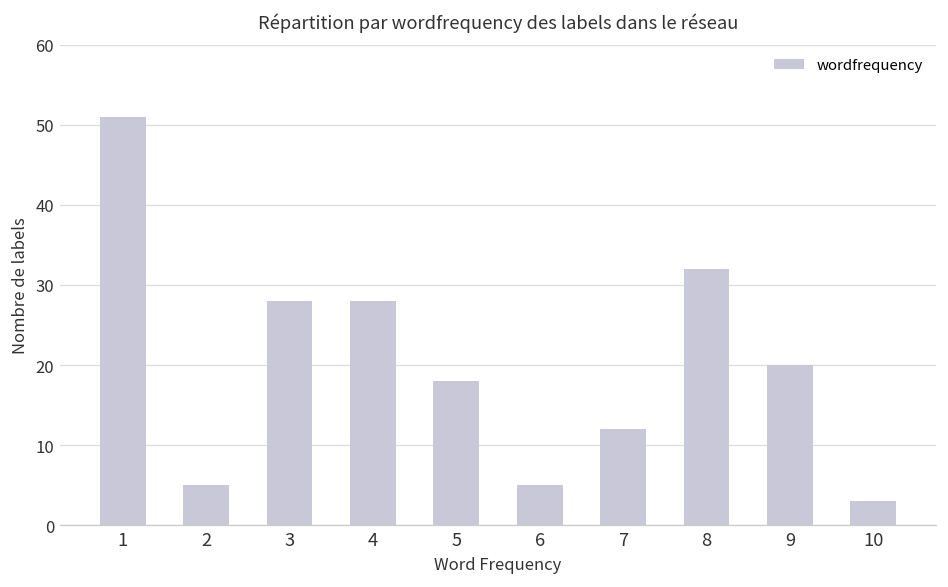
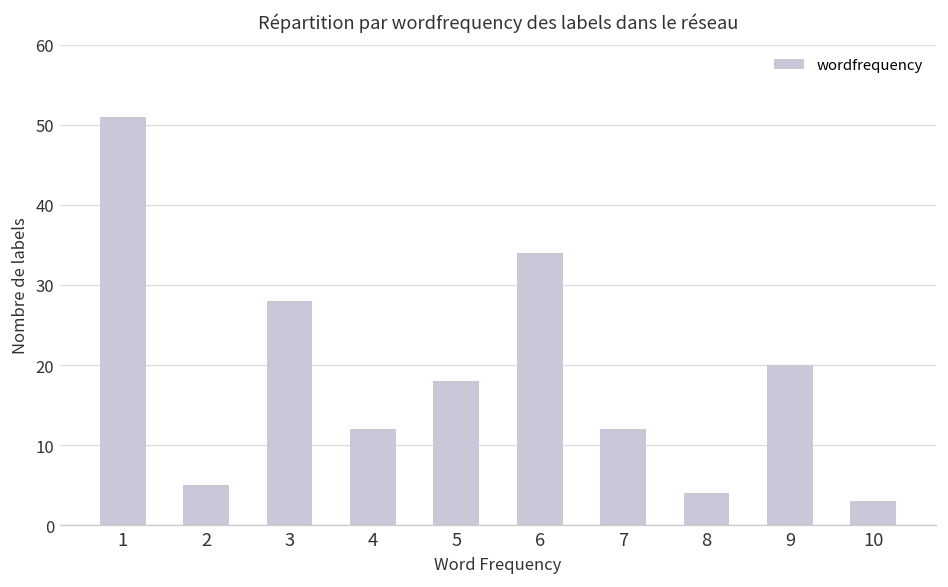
4: 28 -> 12
6: 5 -> 34
8: 32 -> 4
